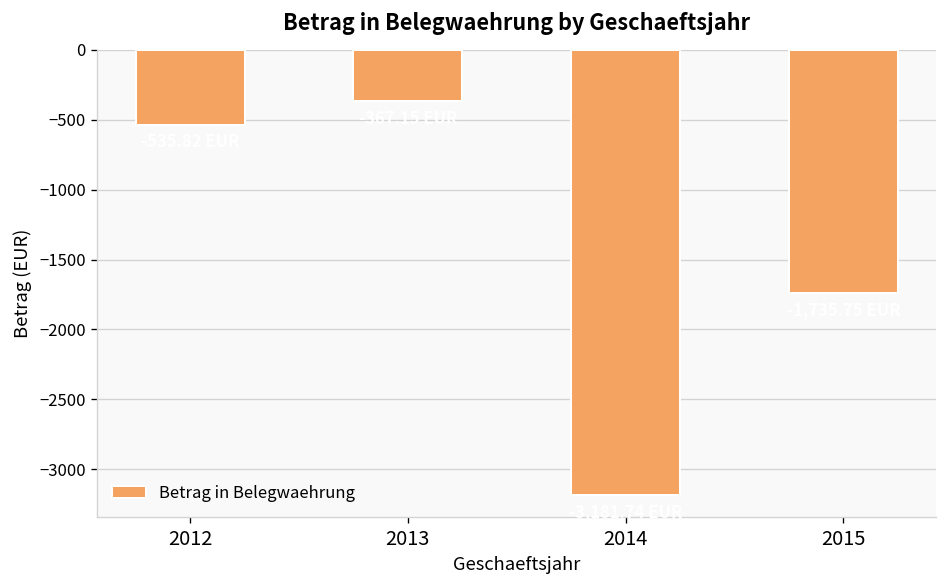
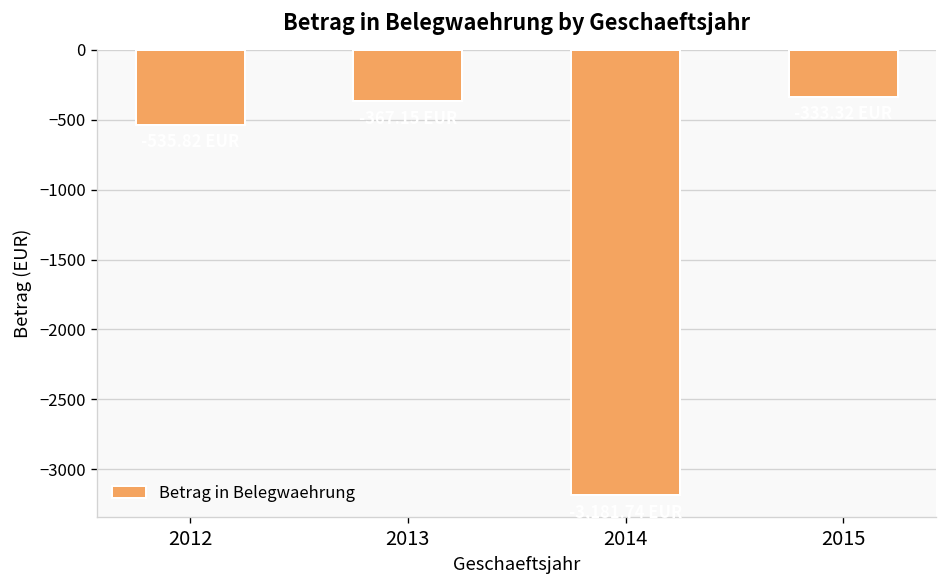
2015: -1740 -> -330
